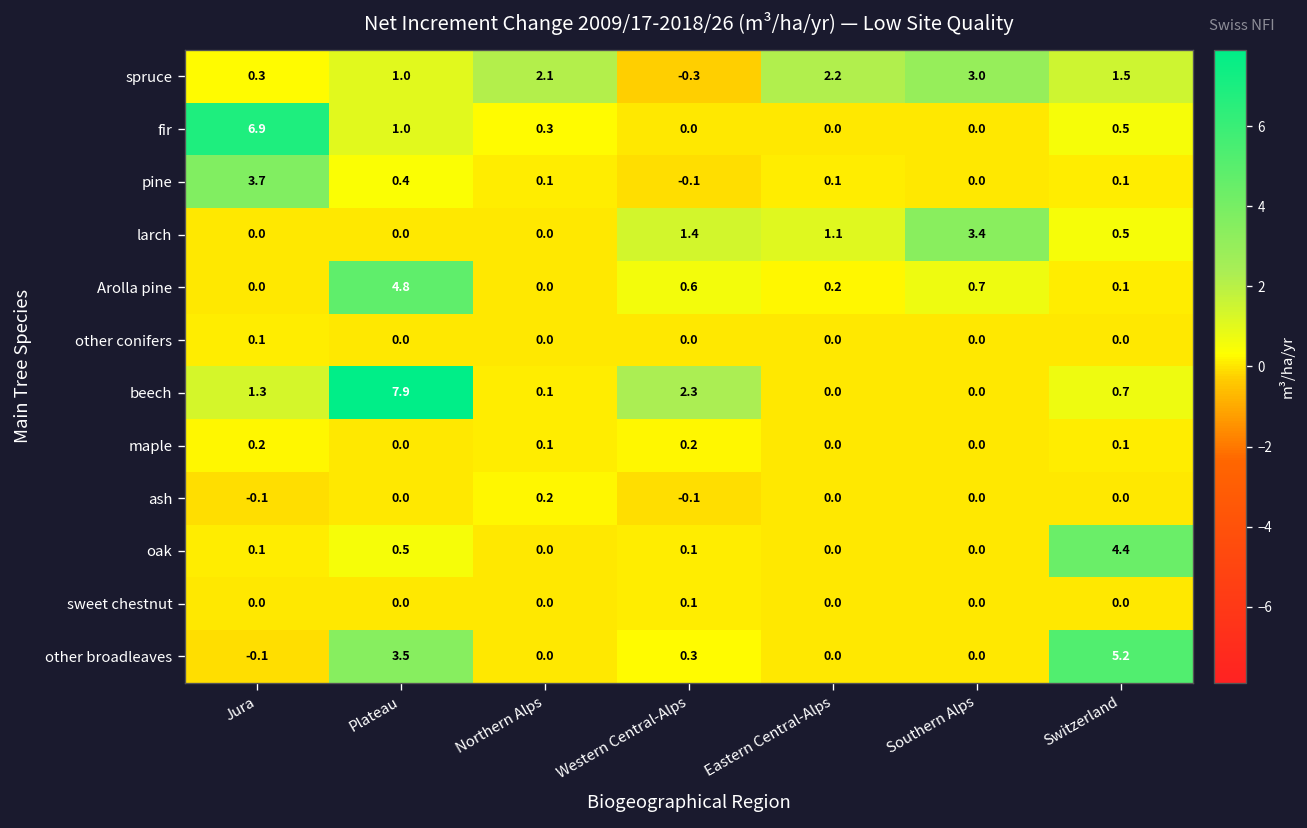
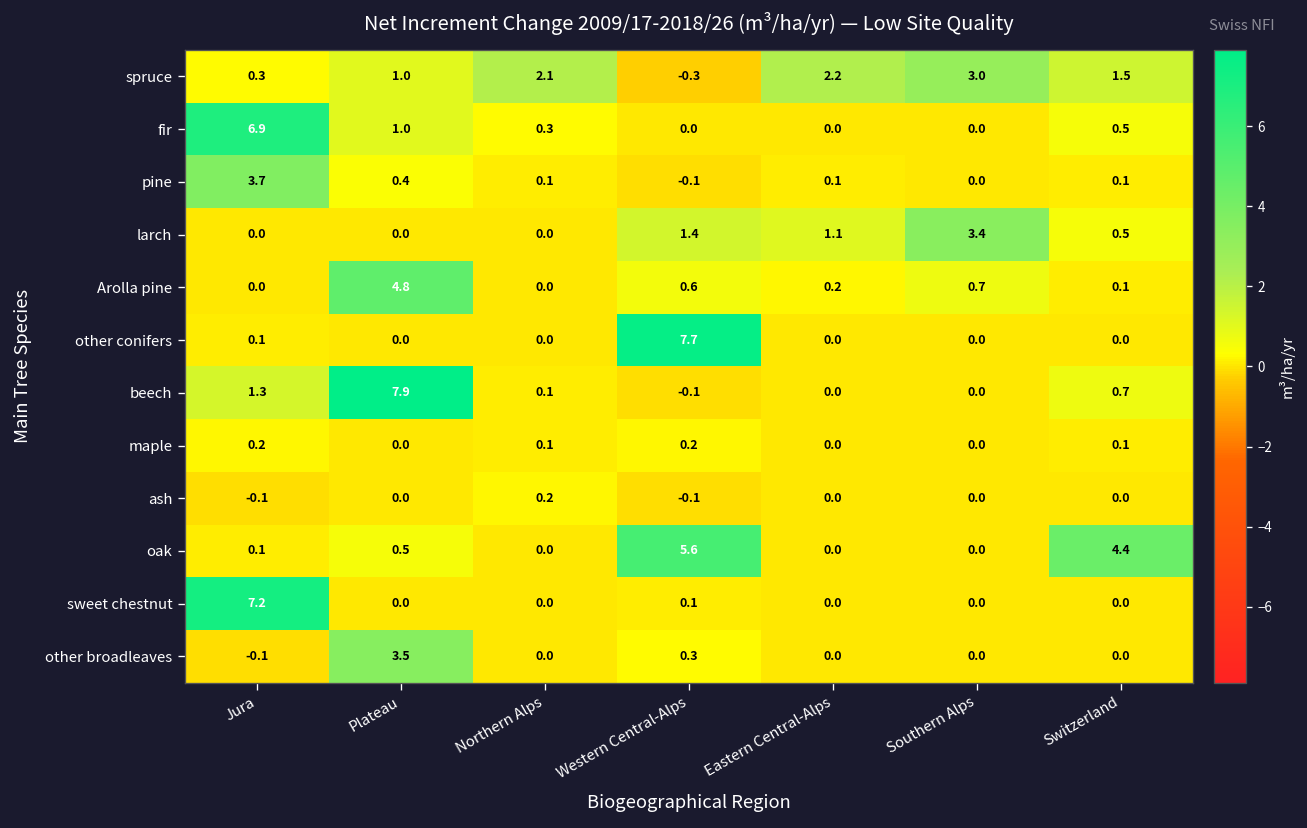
other conifers, Western Central-Alps: 0.0 -> 7.7
beech, Western Central-Alps: 2.3 -> -0.1
oak, Western Central-Alps: 0.1 -> 5.6
sweet chestnut, Jura: 0.0 -> 7.2
other broadleaves, Switzerland: 5.2 -> 0.0
